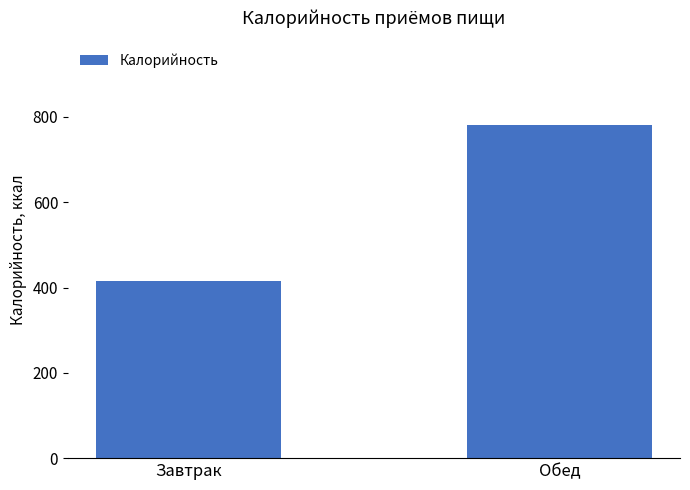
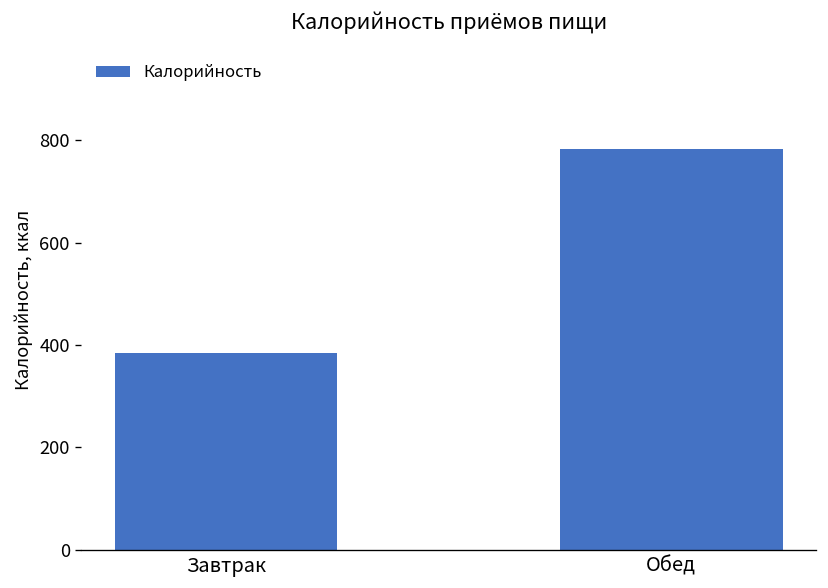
Завтрак: 410 -> 380
